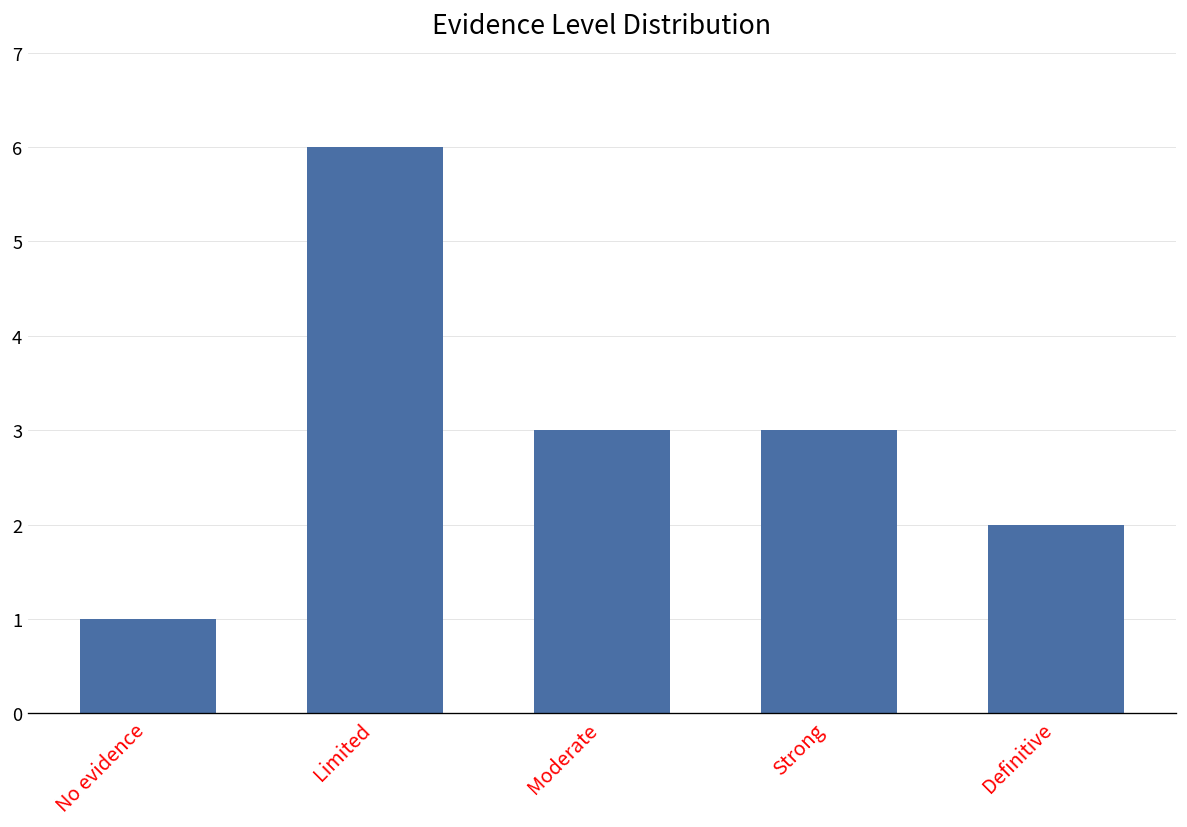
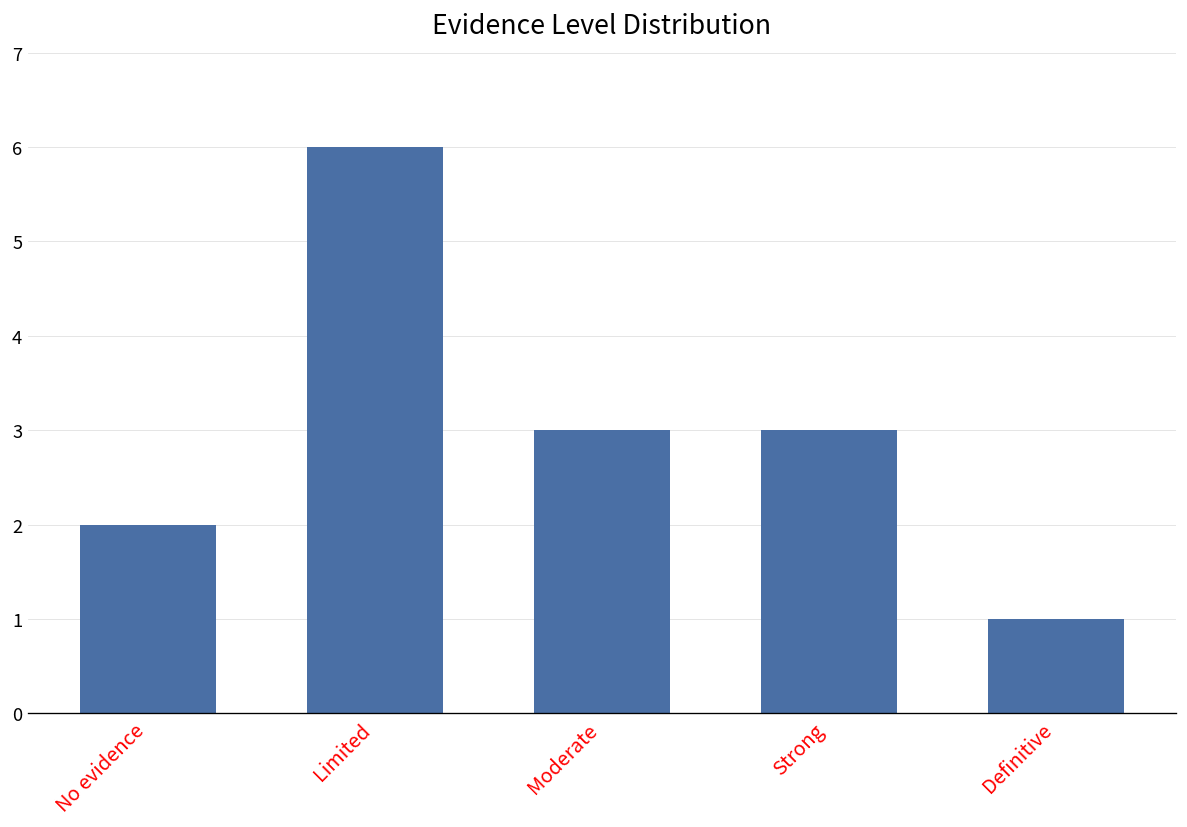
No evidence: 1 -> 2
Definitive: 2 -> 1
